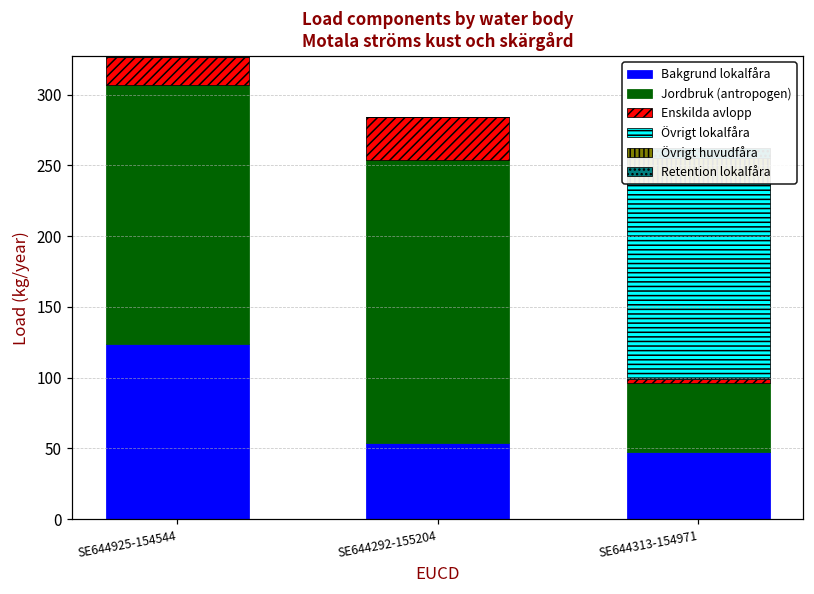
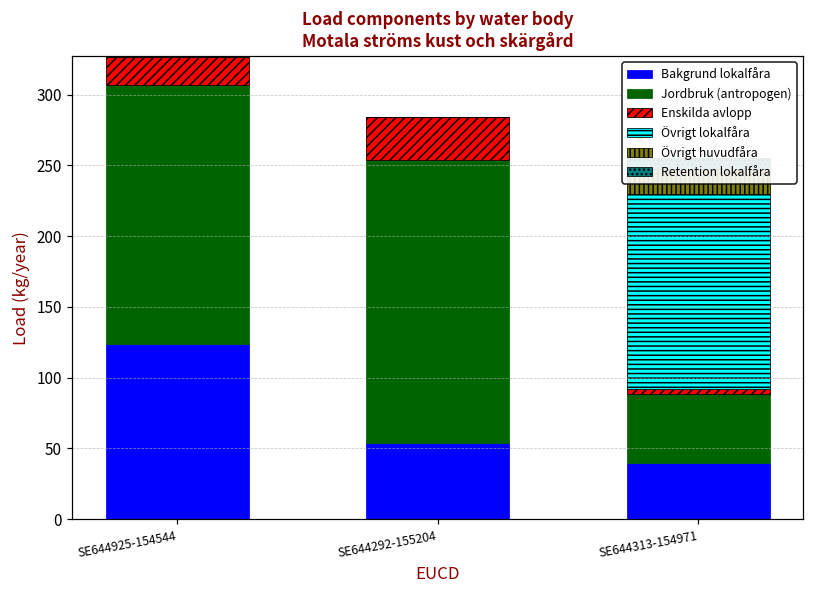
Bakgrund lokalfåra, SE644313-154971: 47 -> 40
